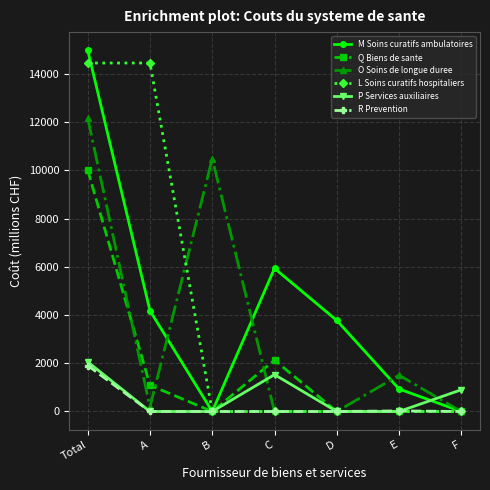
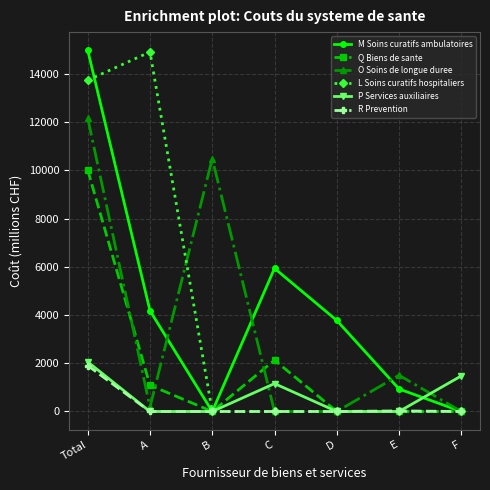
L Soins curatifs hospitaliers, Total: 14500 -> 13700
L Soins curatifs hospitaliers, A: 14500 -> 14900
P Services auxiliaires, C: 1500 -> 1200
P Services auxiliaires, F: 900 -> 1500
